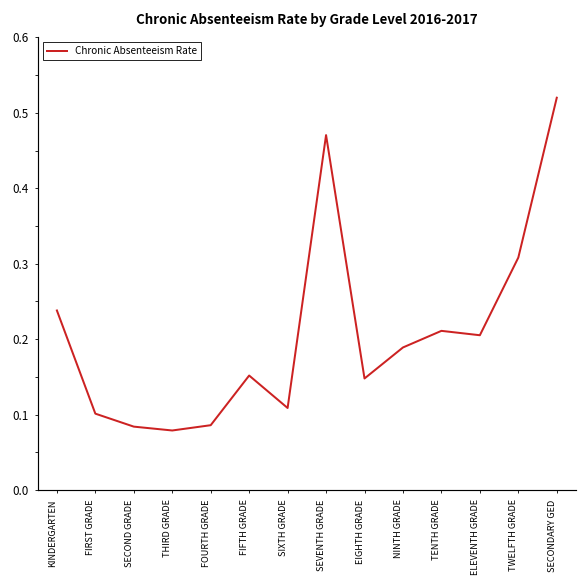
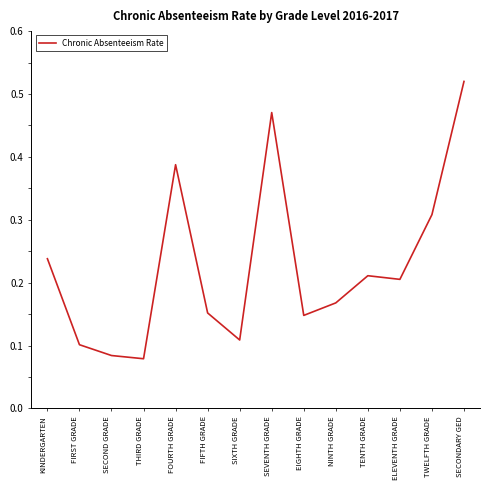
FOURTH GRADE: 0.09 -> 0.39
NINTH GRADE: 0.19 -> 0.17
